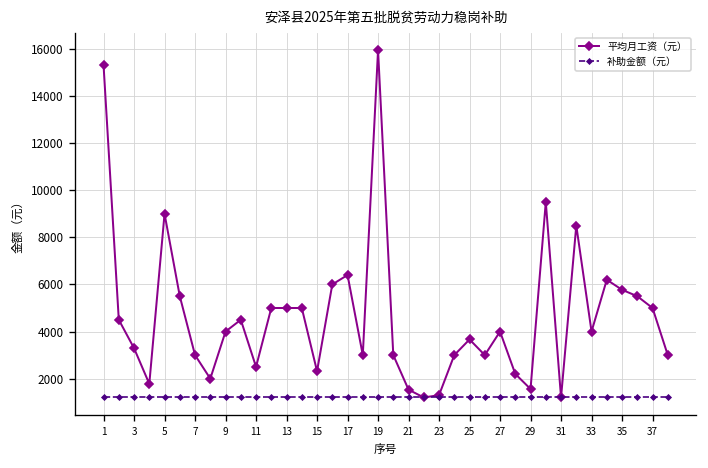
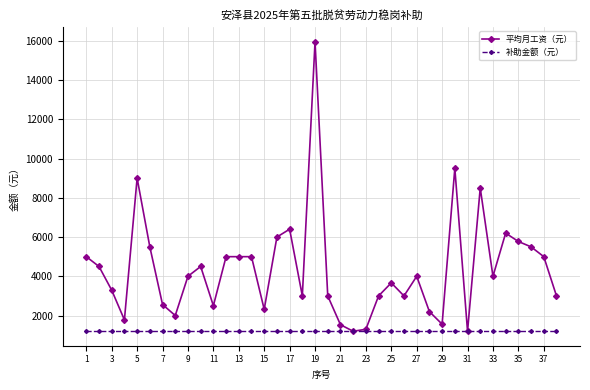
平均月工资（元）, 1: 15300 -> 5000
平均月工资（元）, 7: 3000 -> 2600
